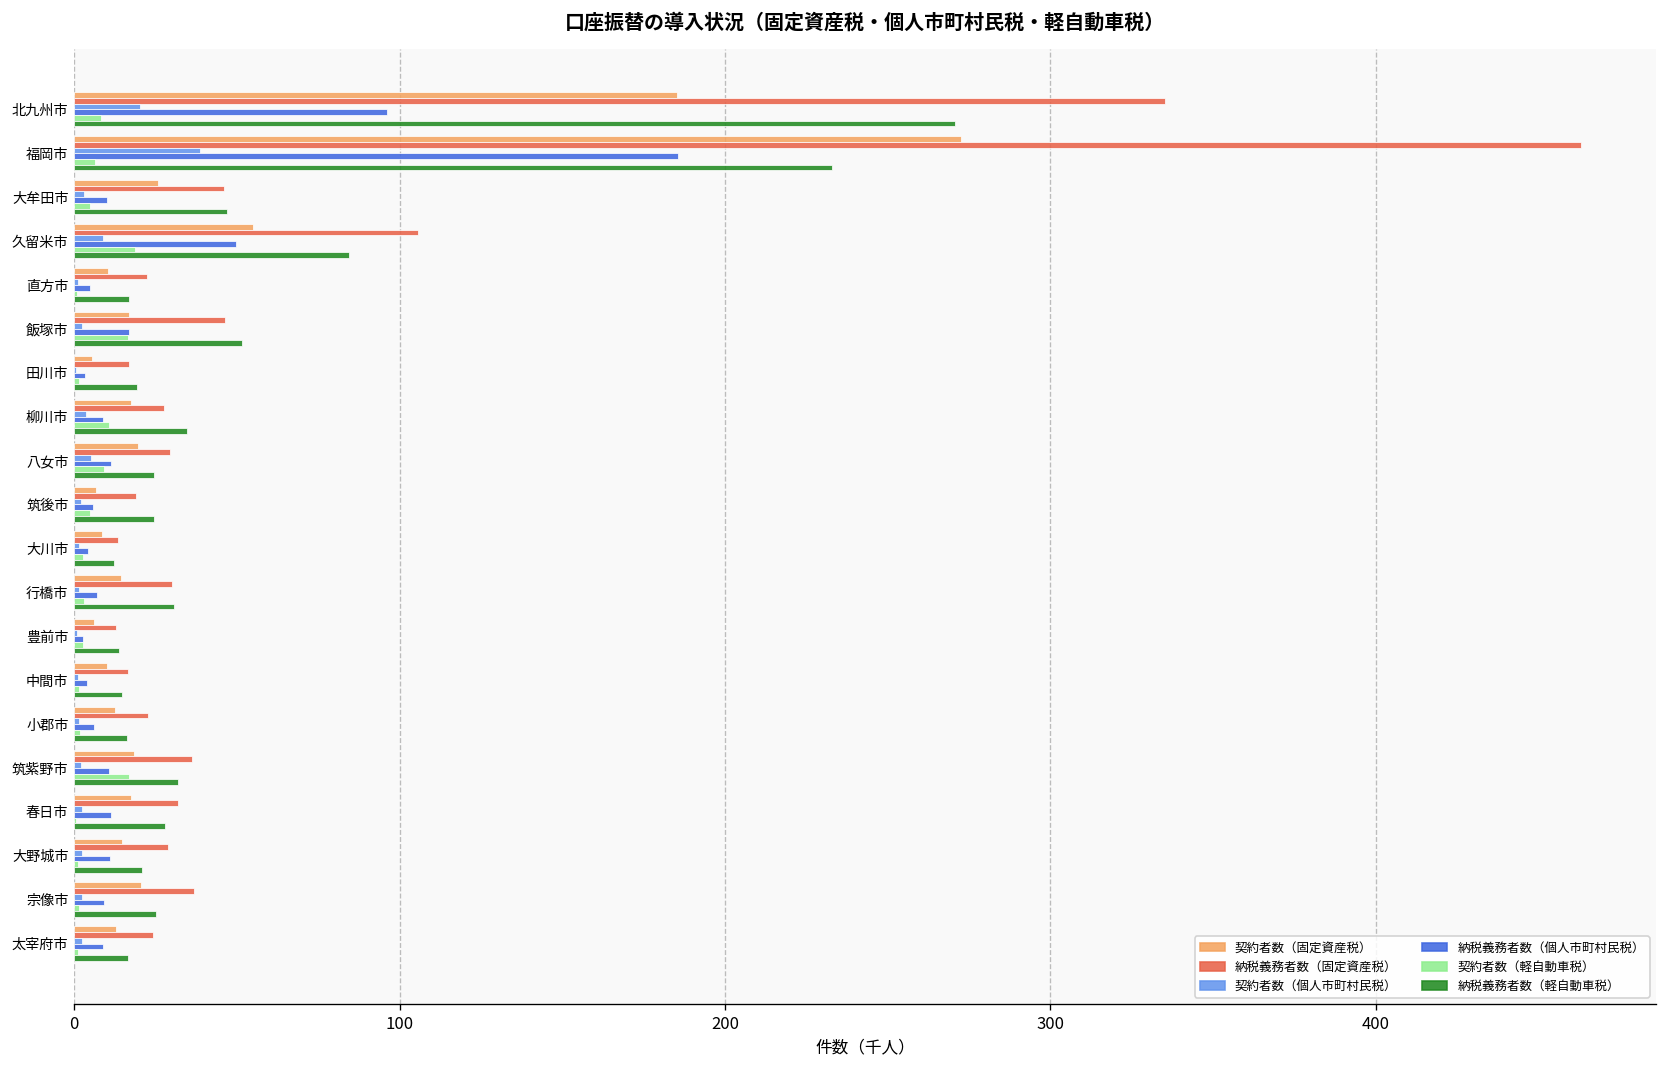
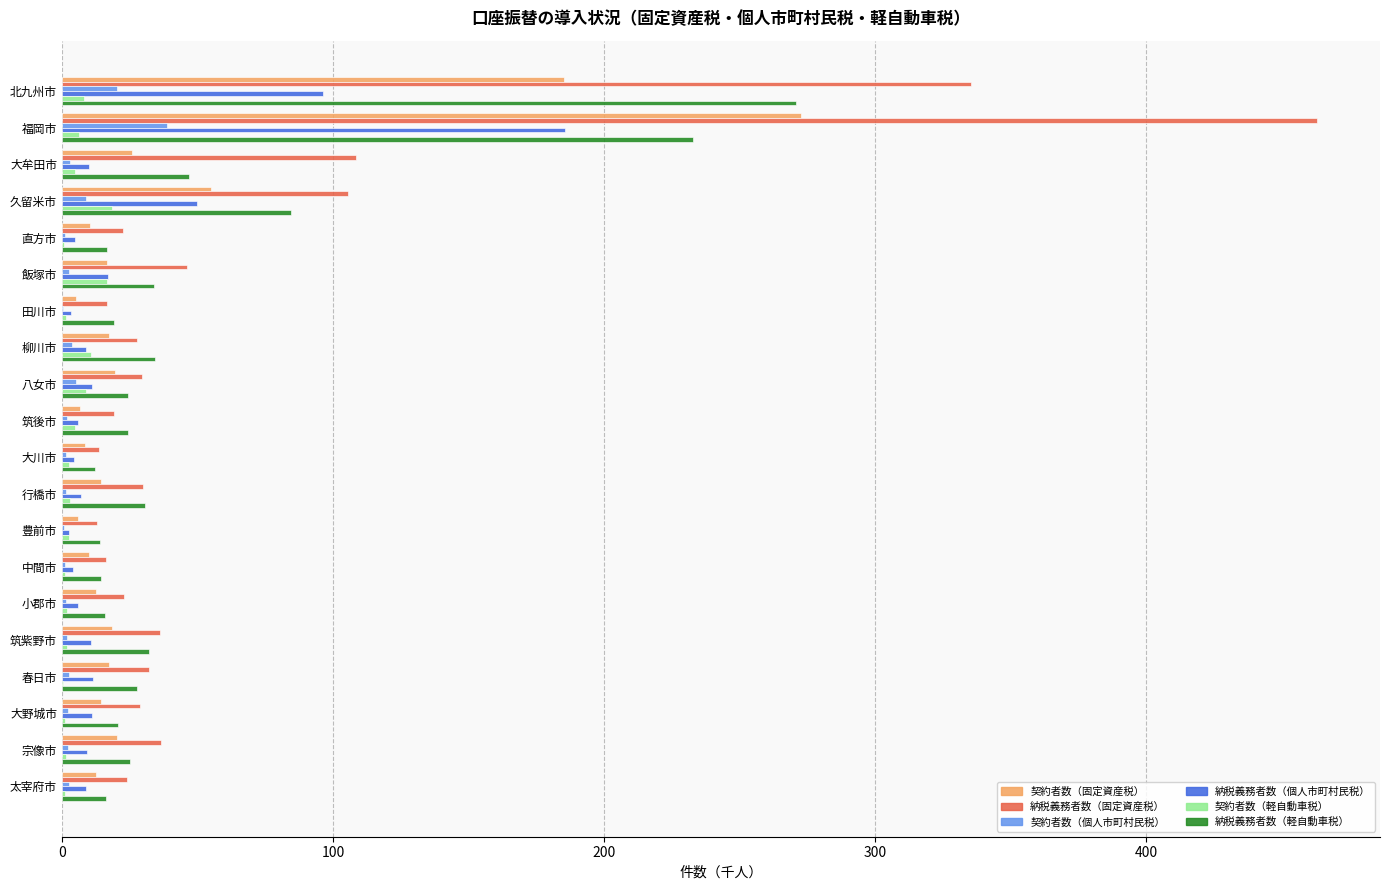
納税義務者数（固定資産税）, 大牟田市: 46 -> 108
納税義務者数（軽自動車税）, 飯塚市: 52 -> 34
契約者数（軽自動車税）, 筑紫野市: 17 -> 2
